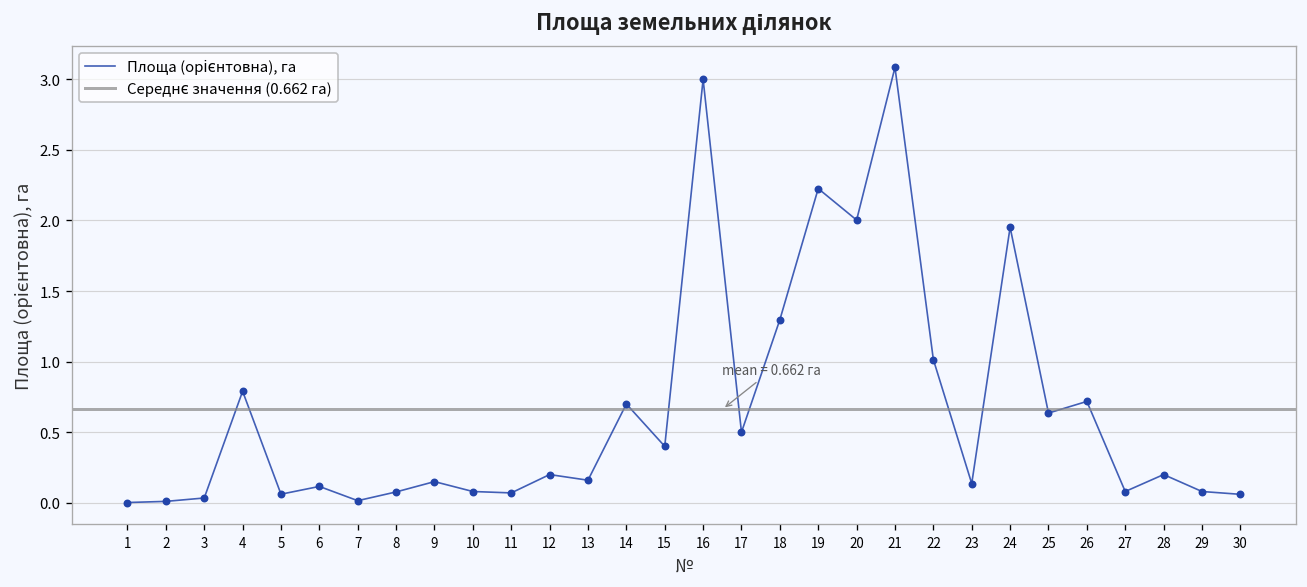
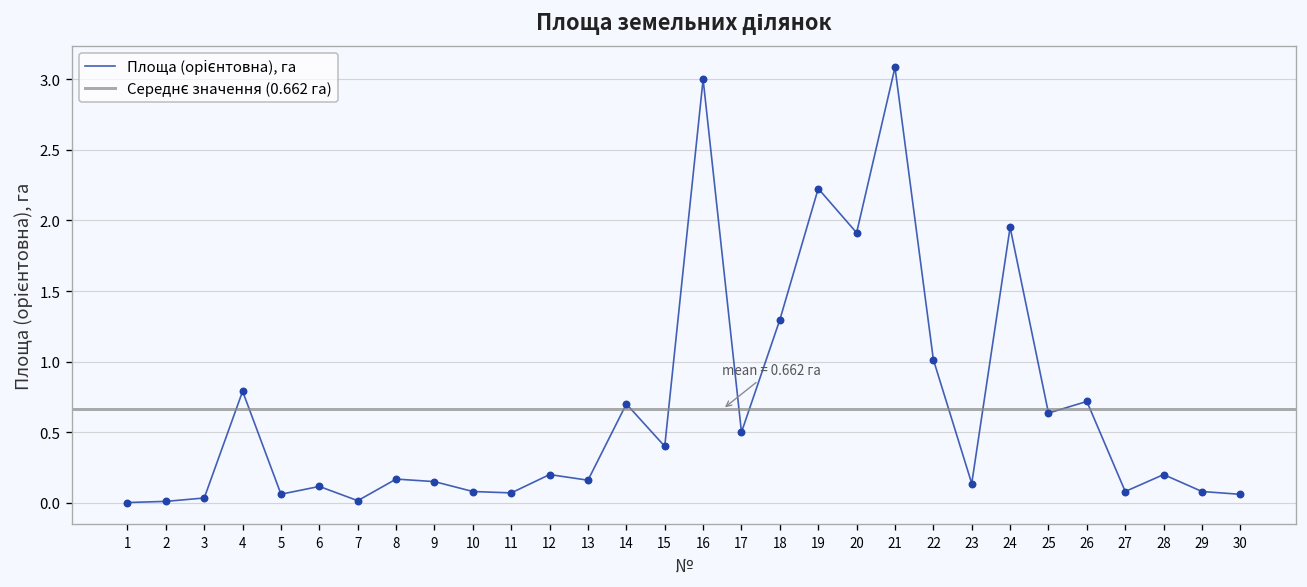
8: 0.08 -> 0.17
20: 2.00 -> 1.91
